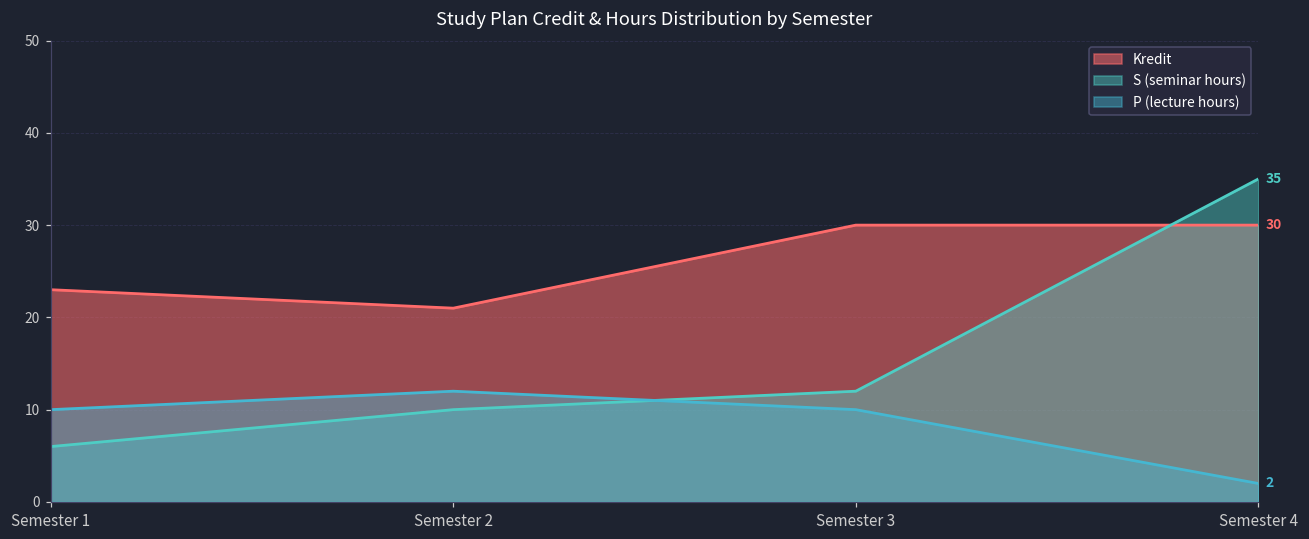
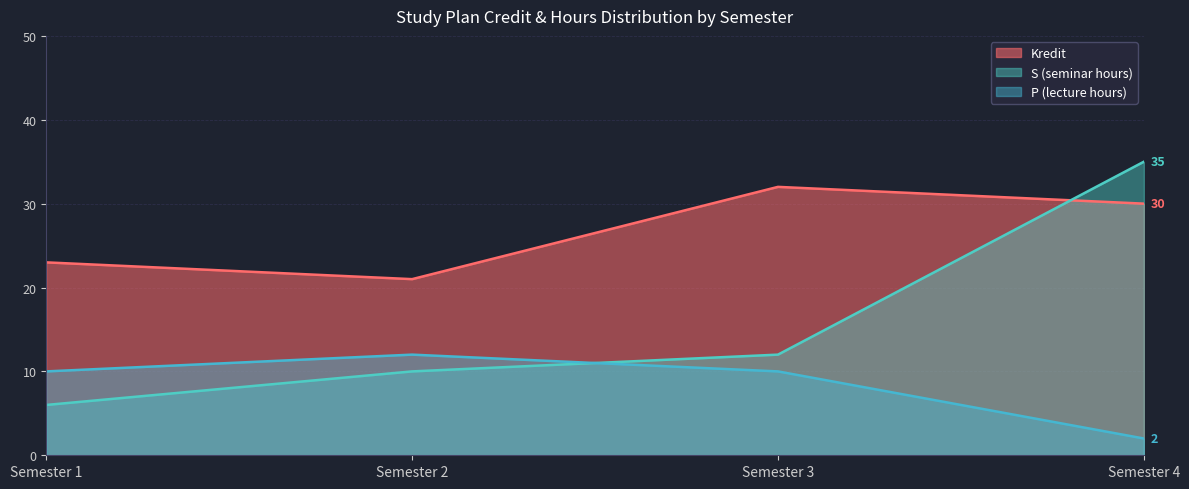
Kredit, Semester 3: 30 -> 32
